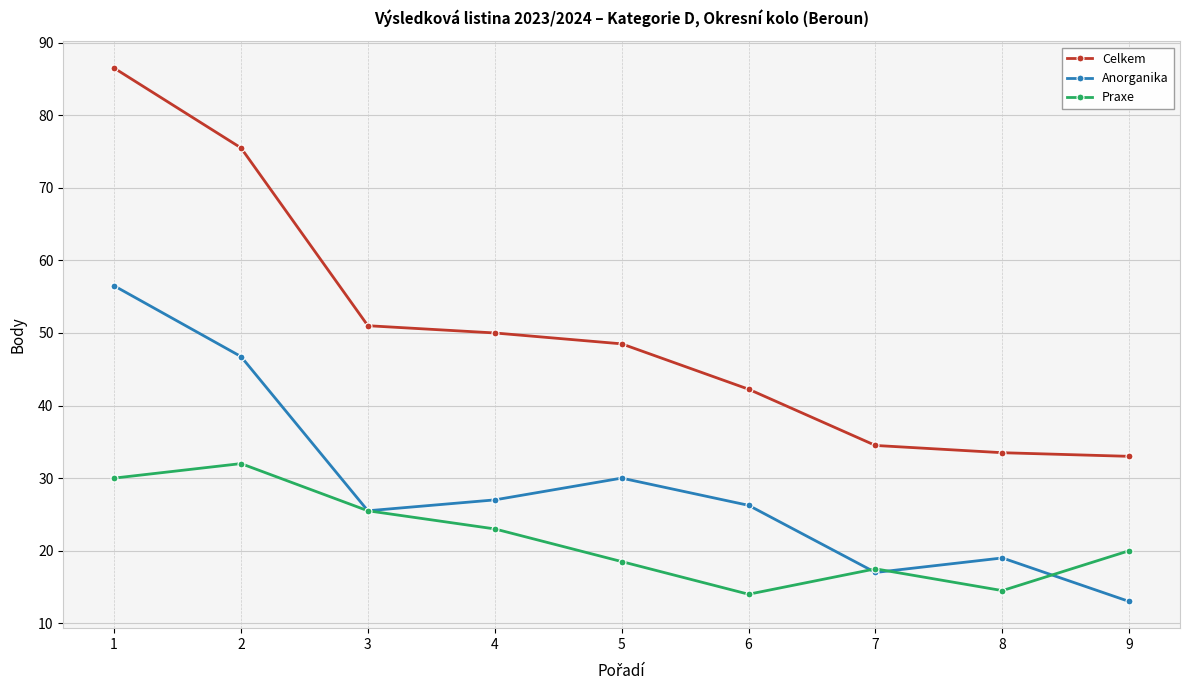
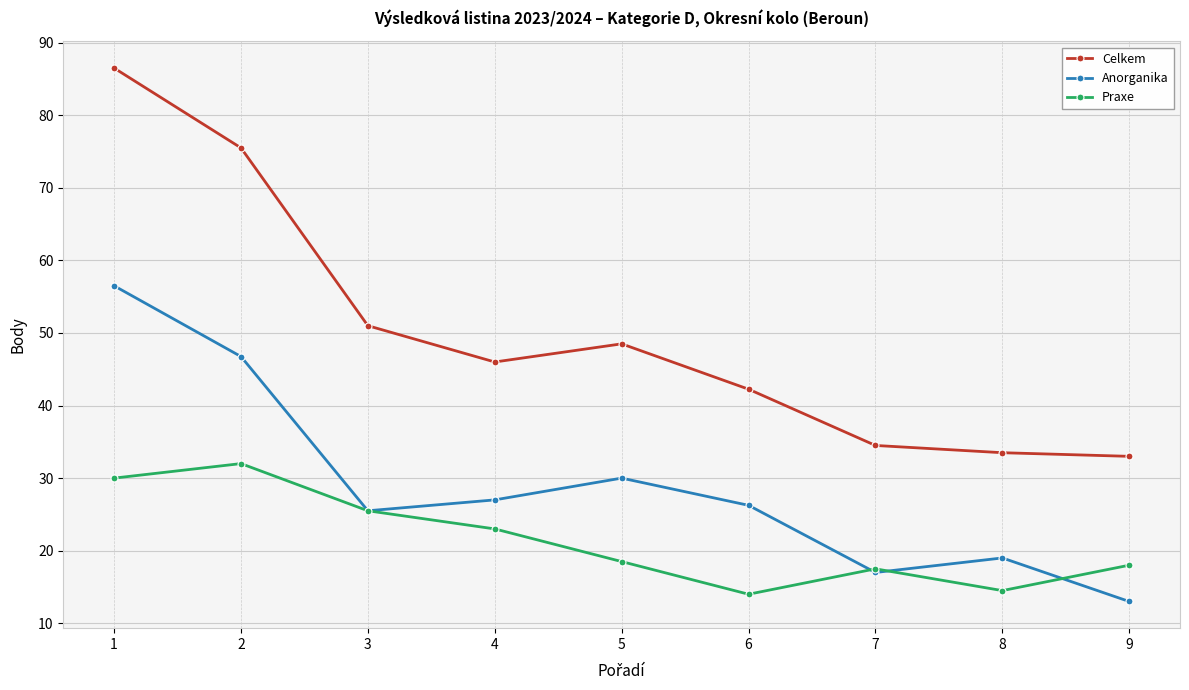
Celkem, 4: 50 -> 46
Praxe, 9: 20 -> 18
